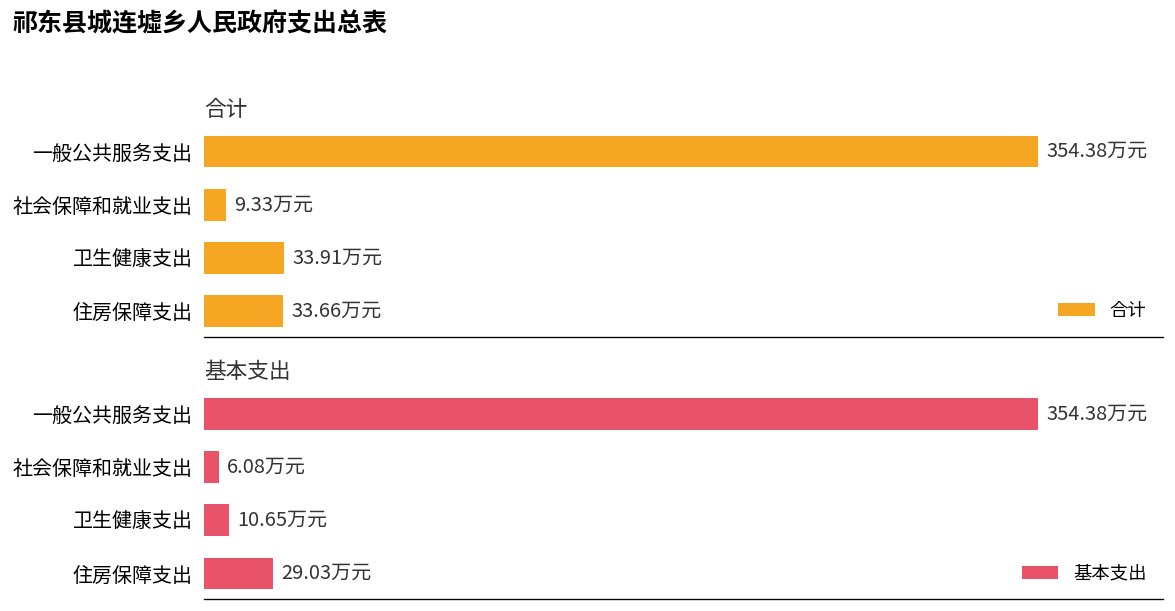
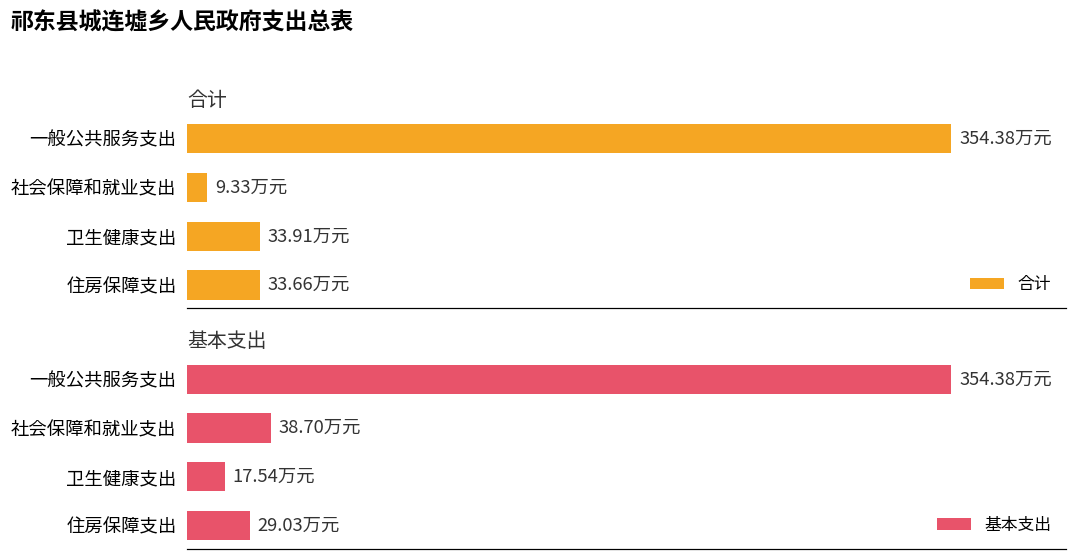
基本支出, 社会保障和就业支出: 6.08 -> 38.70
基本支出, 卫生健康支出: 10.65 -> 17.54
